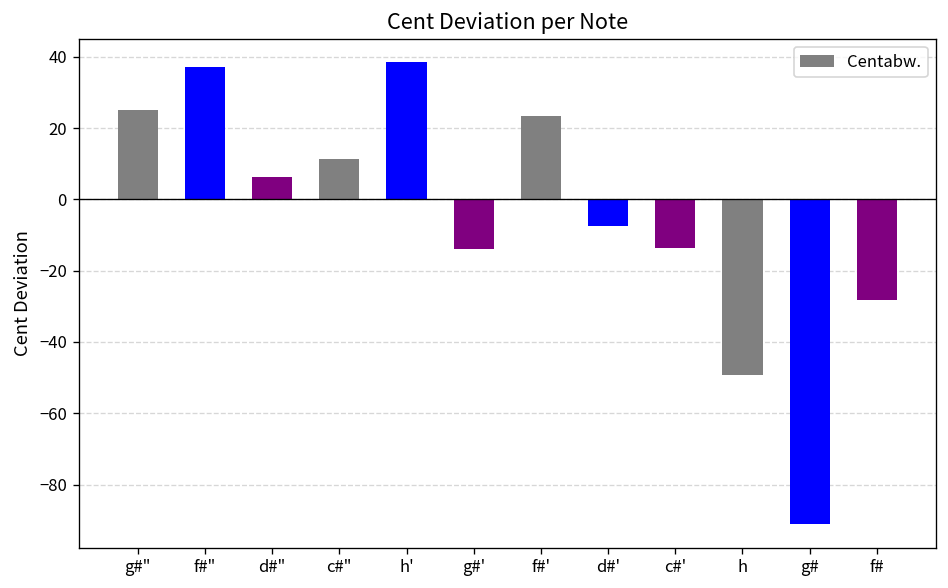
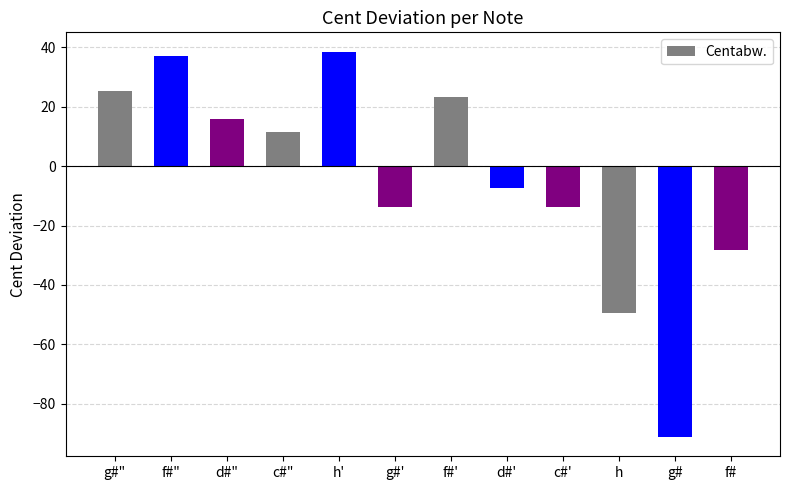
d#": 6 -> 16
